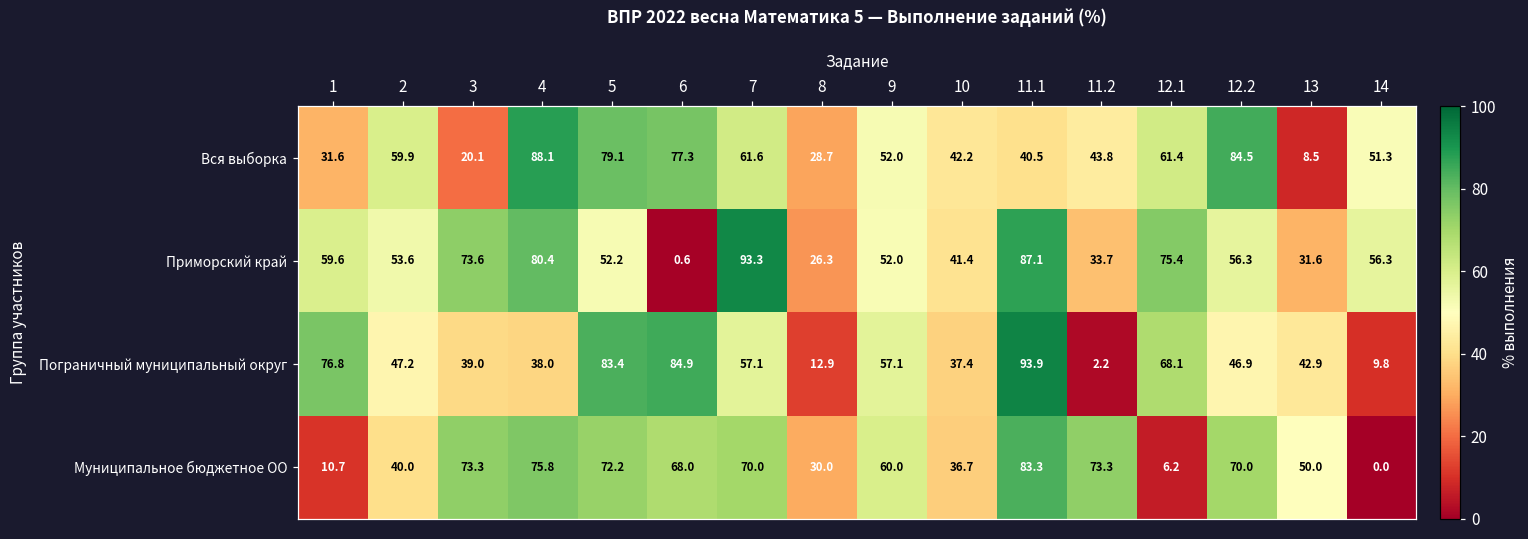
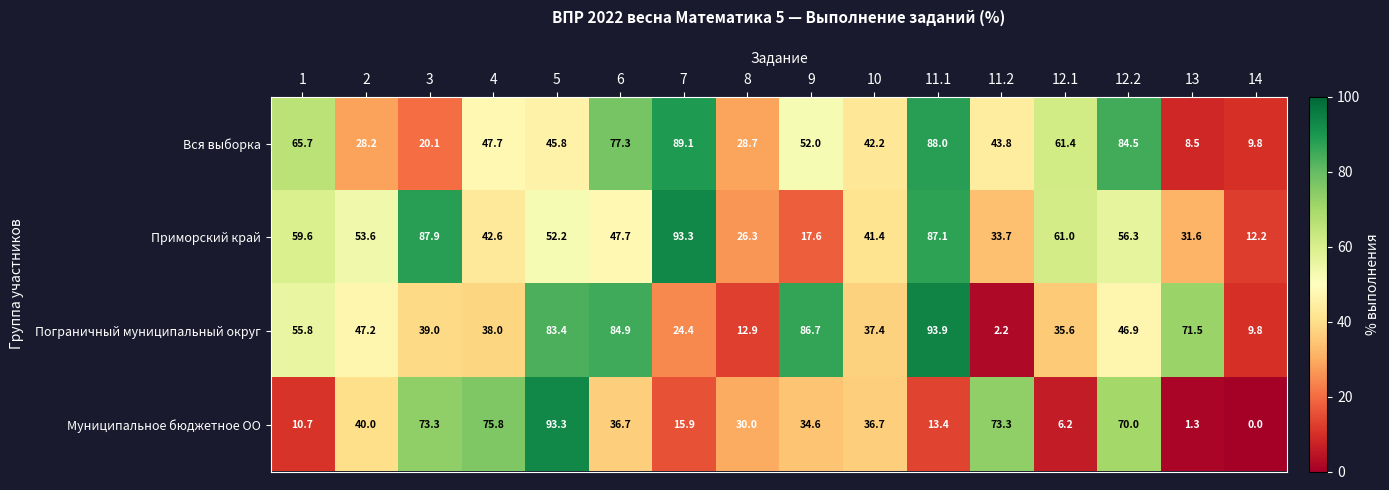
Вся выборка, 1: 31.6 -> 65.7
Вся выборка, 2: 59.9 -> 28.2
Вся выборка, 4: 88.1 -> 47.7
Вся выборка, 5: 79.1 -> 45.8
Вся выборка, 7: 61.6 -> 89.1
Вся выборка, 11.1: 40.5 -> 88.0
Вся выборка, 14: 51.3 -> 9.8
Приморский край, 3: 73.6 -> 87.9
Приморский край, 4: 80.4 -> 42.6
Приморский край, 6: 0.6 -> 47.7
Приморский край, 9: 52.0 -> 17.6
Приморский край, 12.1: 75.4 -> 61.0
Приморский край, 14: 56.3 -> 12.2
Пограничный муниципальный округ, 1: 76.8 -> 55.8
Пограничный муниципальный округ, 7: 57.1 -> 24.4
Пограничный муниципальный округ, 9: 57.1 -> 86.7
Пограничный муниципальный округ, 12.1: 68.1 -> 35.6
Пограничный муниципальный округ, 13: 42.9 -> 71.5
Муниципальное бюджетное ОО, 5: 72.2 -> 93.3
Муниципальное бюджетное ОО, 6: 68.0 -> 36.7
Муниципальное бюджетное ОО, 7: 70.0 -> 15.9
Муниципальное бюджетное ОО, 9: 60.0 -> 34.6
Муниципальное бюджетное ОО, 11.1: 83.3 -> 13.4
Муниципальное бюджетное ОО, 13: 50.0 -> 1.3
